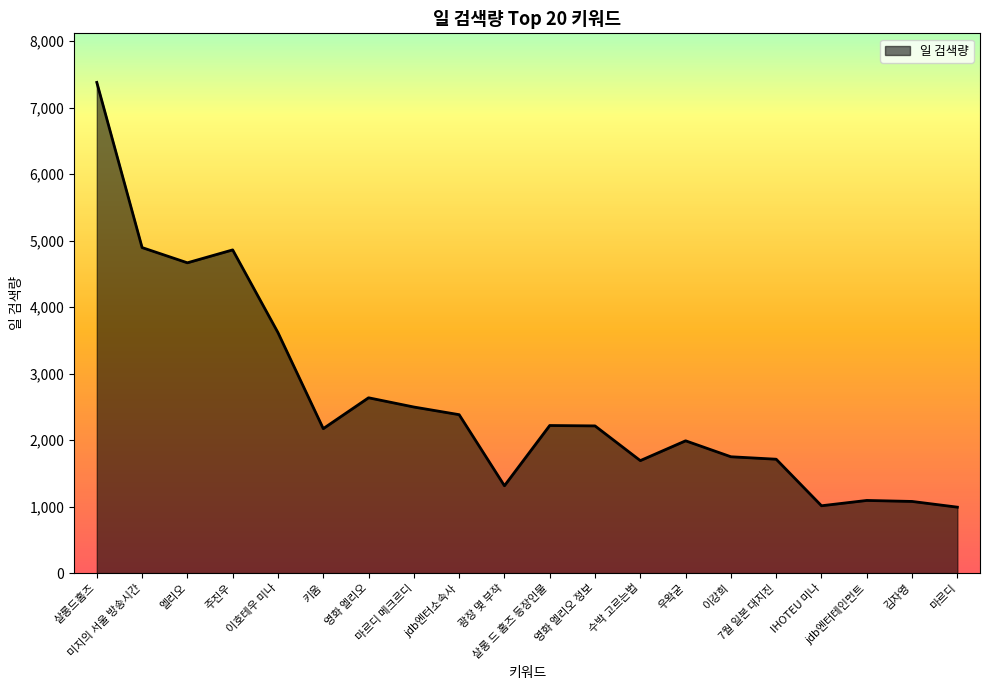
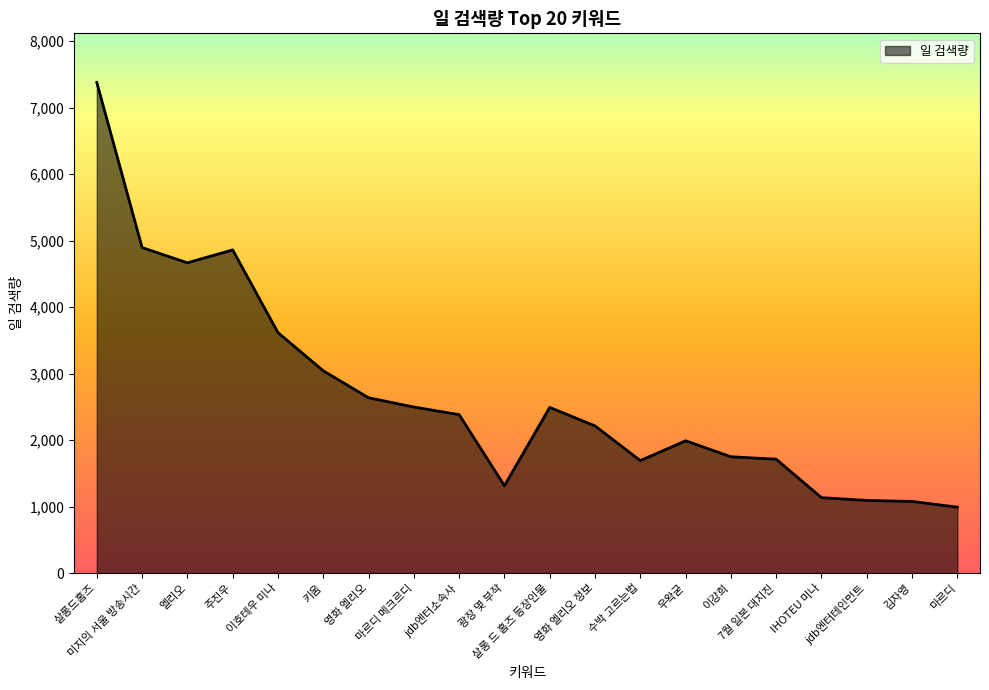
키움: 2,200 -> 3,000
살롱 드 홈즈 등장인물: 2,200 -> 2,500
IHOTEU 미나: 1,000 -> 1,100
